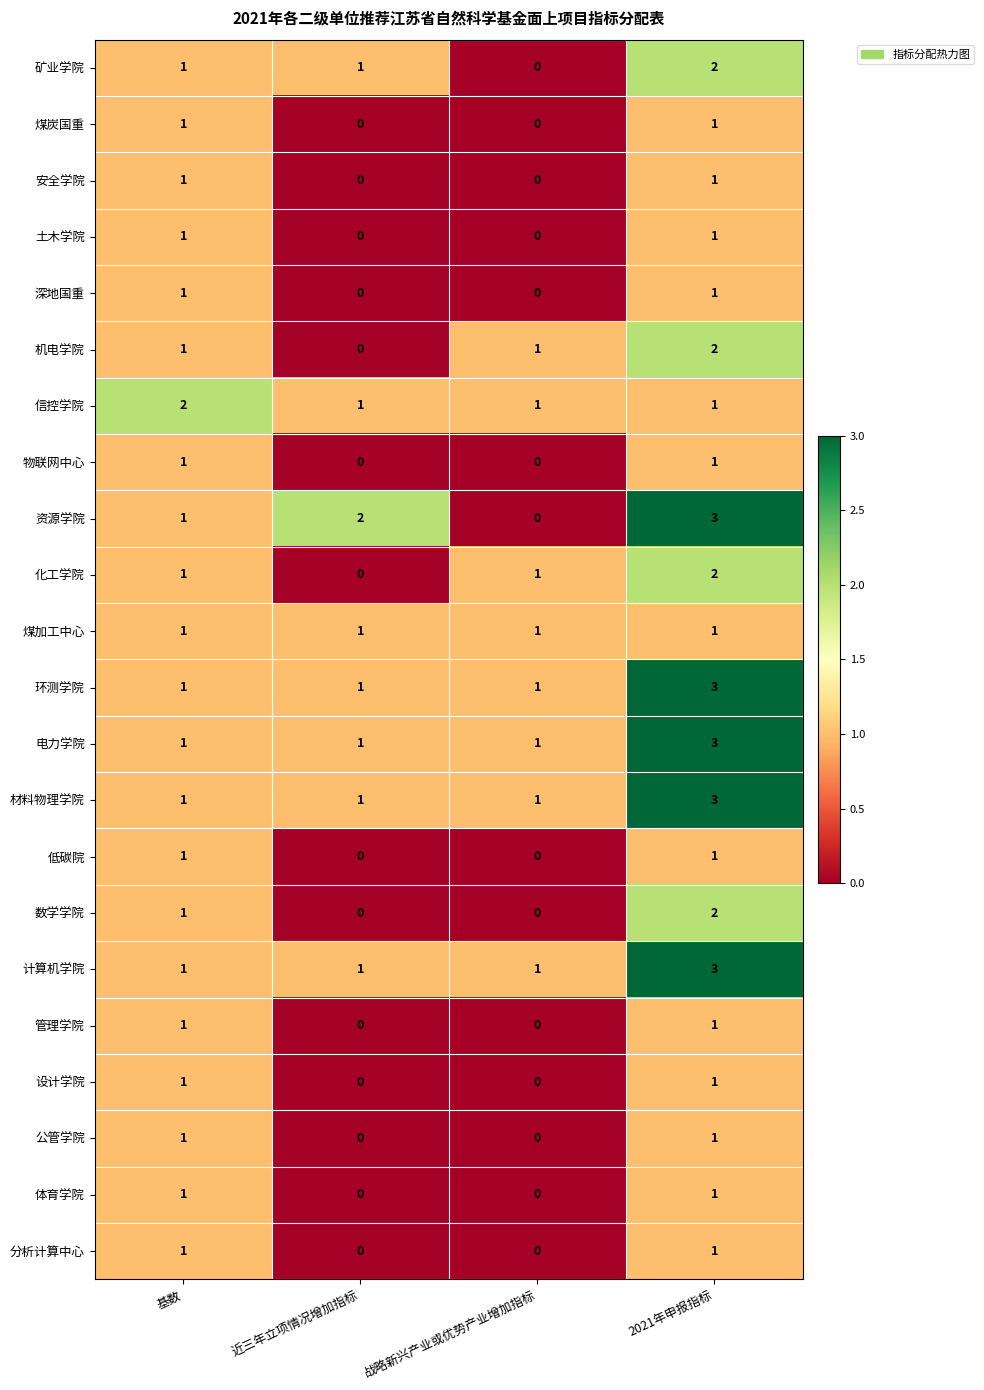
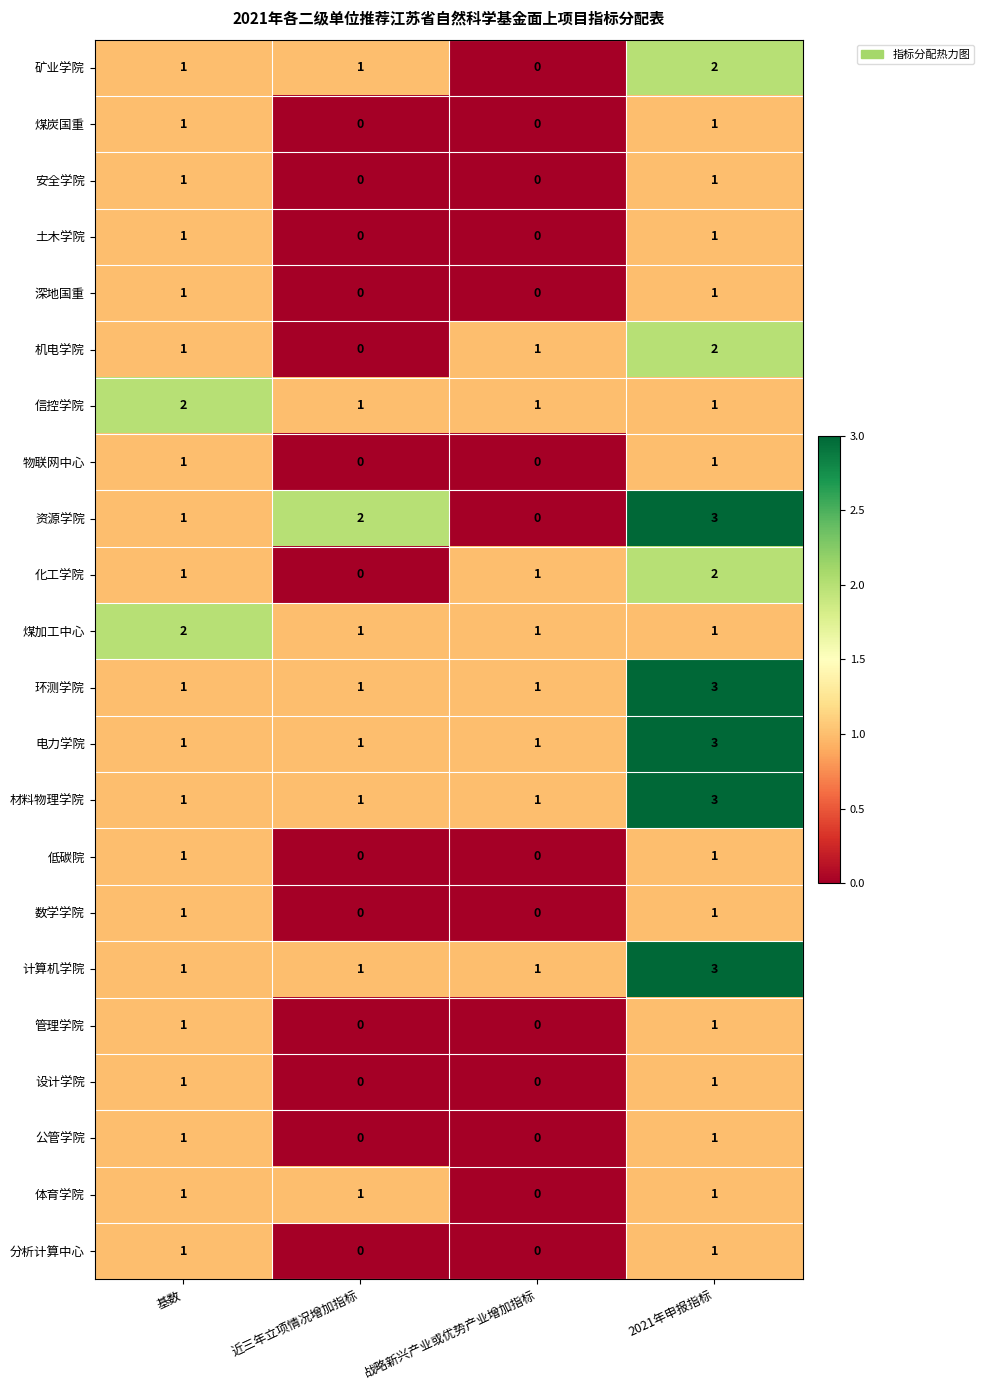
煤加工中心, 基数: 1 -> 2
数学学院, 2021年申报指标: 2 -> 1
体育学院, 近三年立项情况增加指标: 0 -> 1
